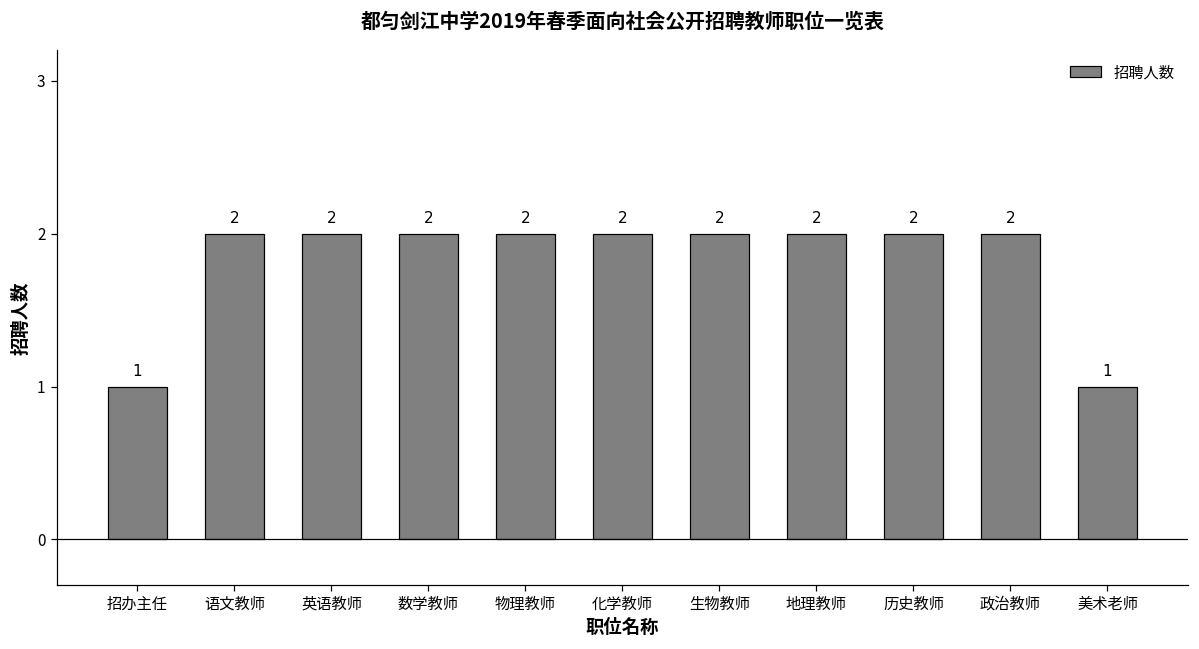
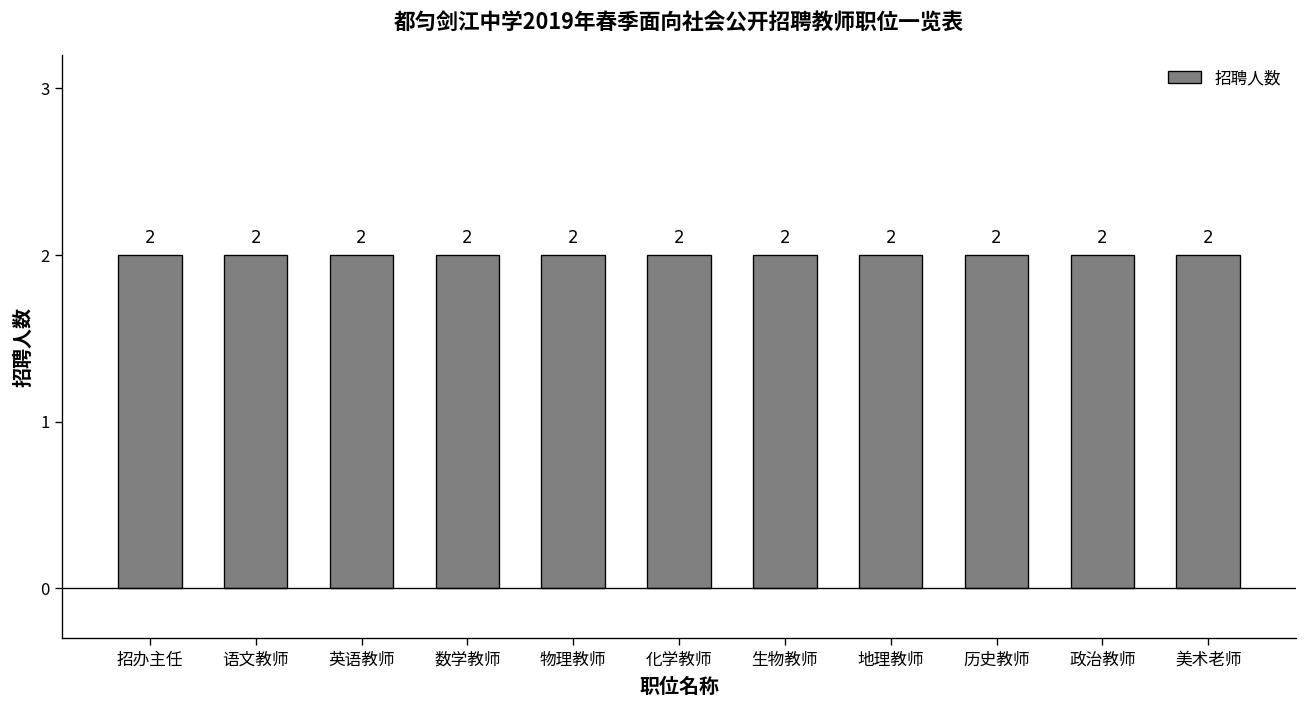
招办主任: 1 -> 2
美术老师: 1 -> 2
